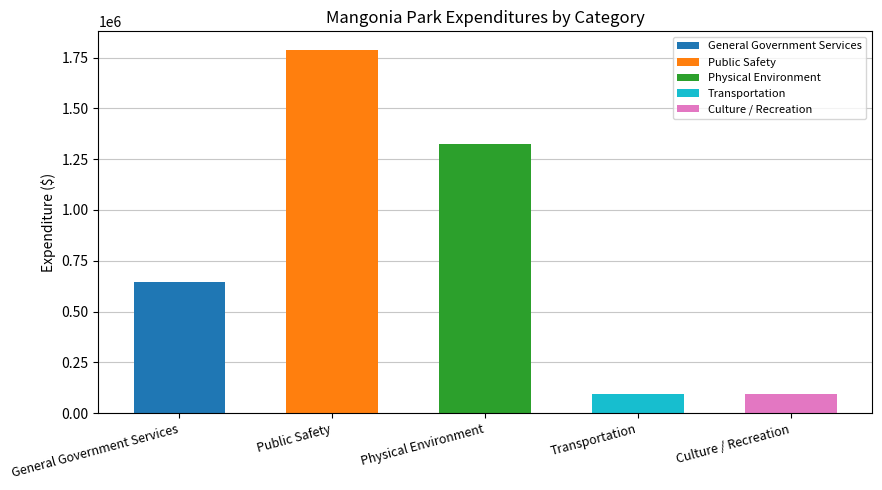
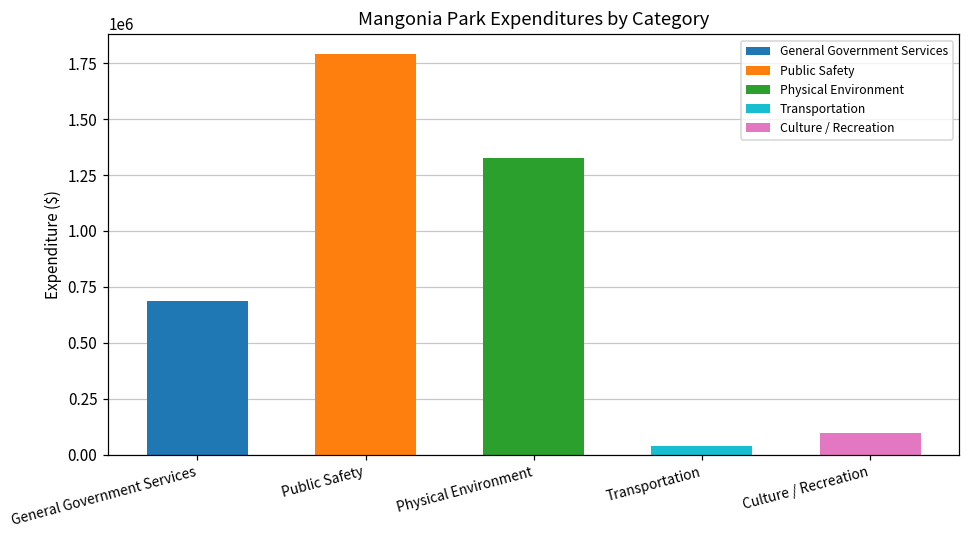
General Government Services: 650000 -> 690000
Transportation: 90000 -> 40000
